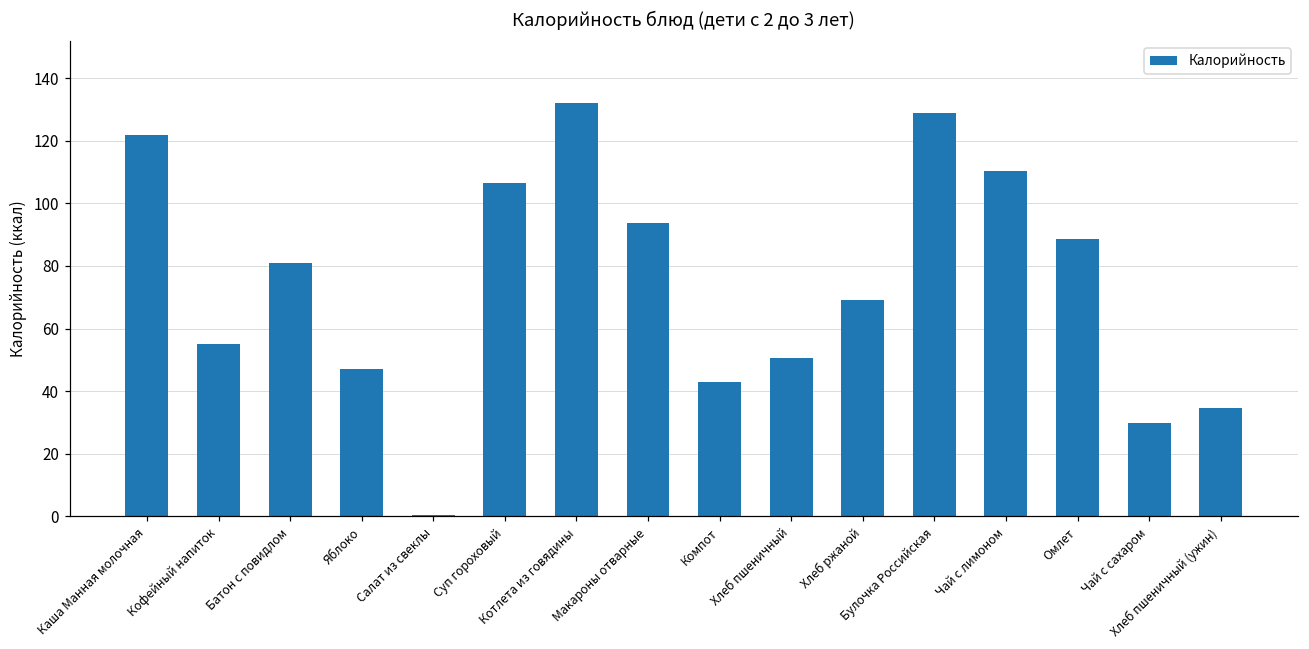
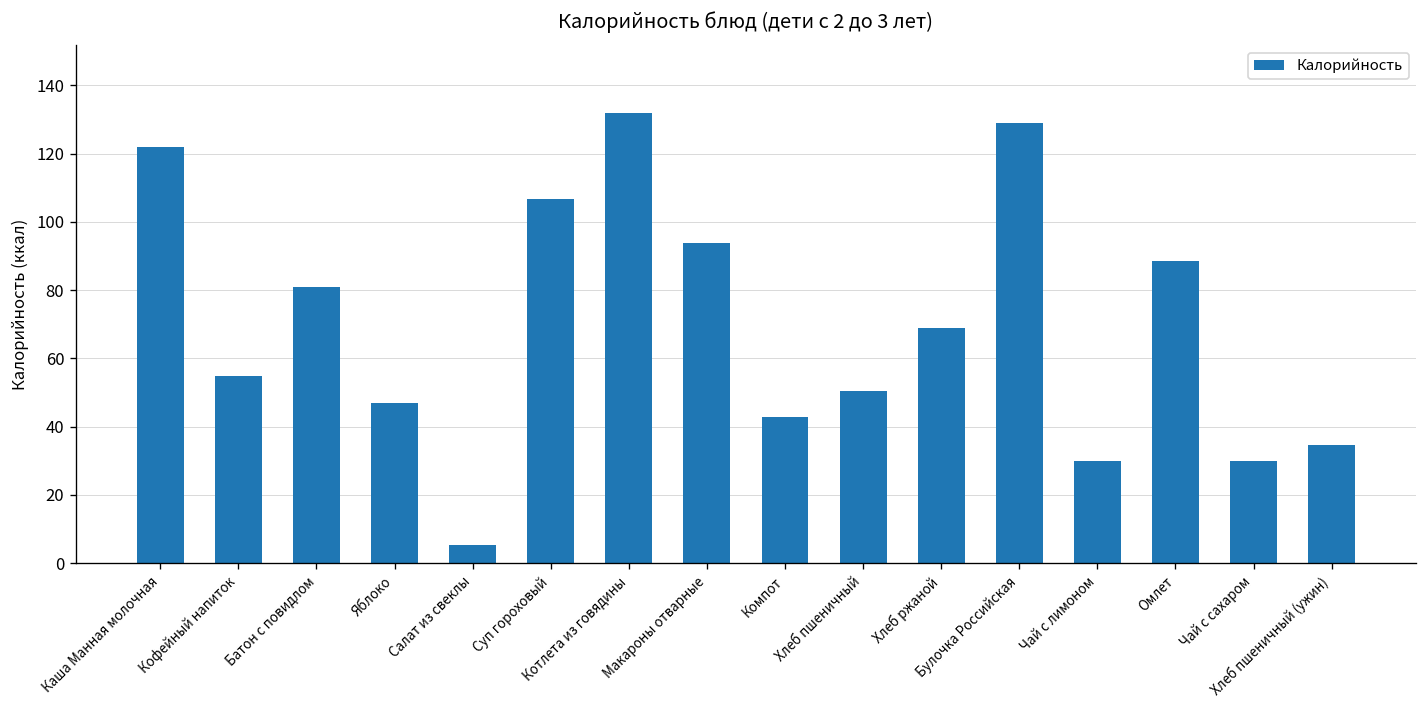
Салат из свеклы: 0 -> 5
Чай с лимоном: 110 -> 30
